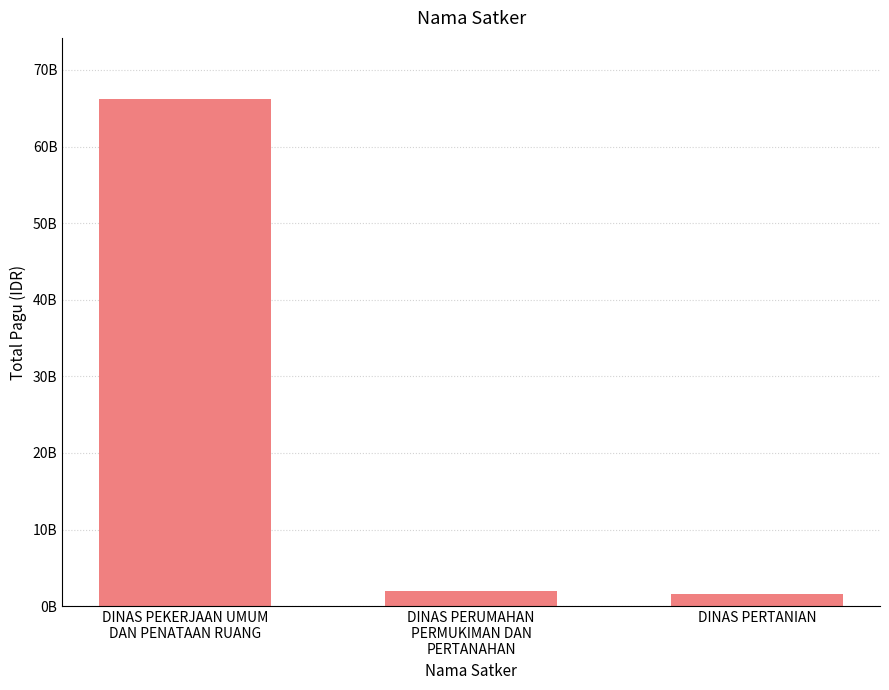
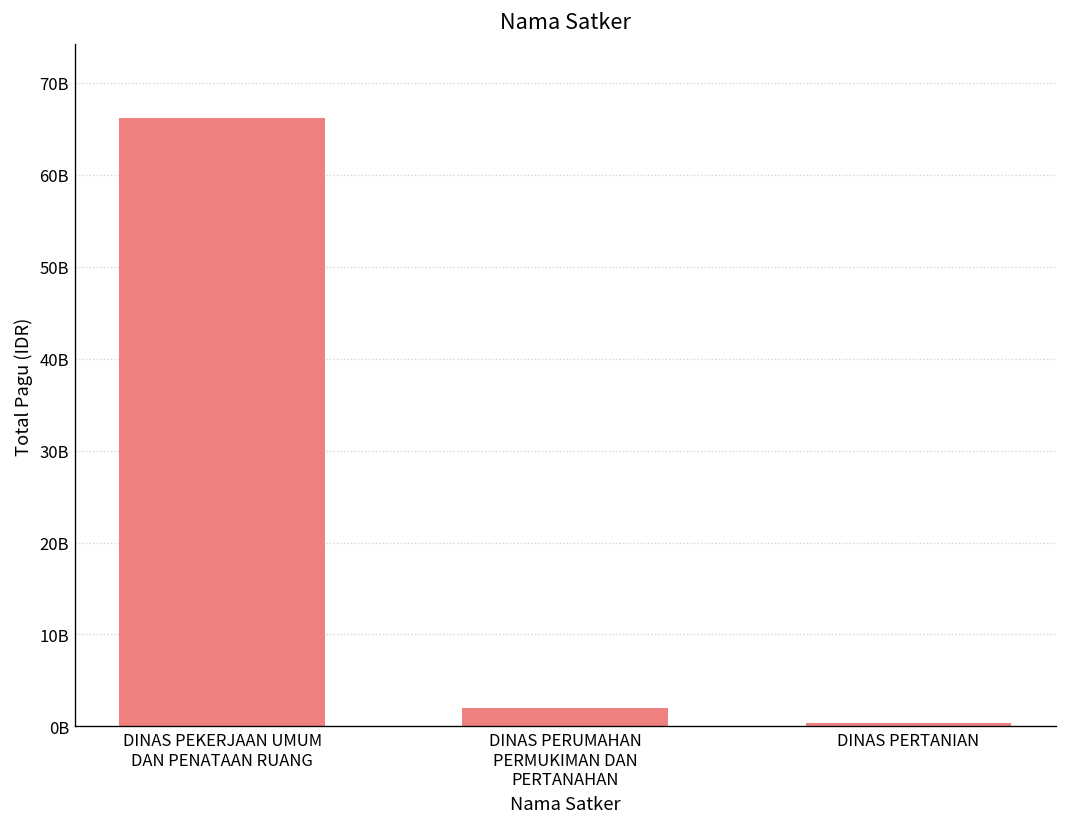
DINAS PERTANIAN: 2000000000 -> 0
